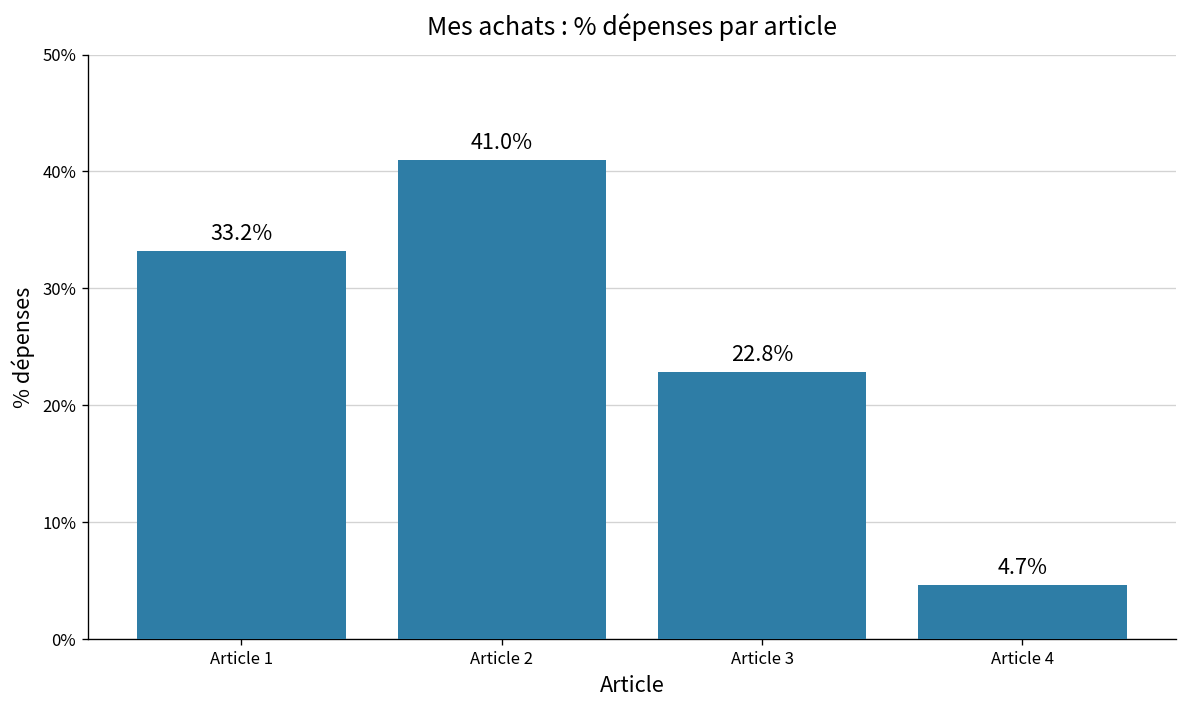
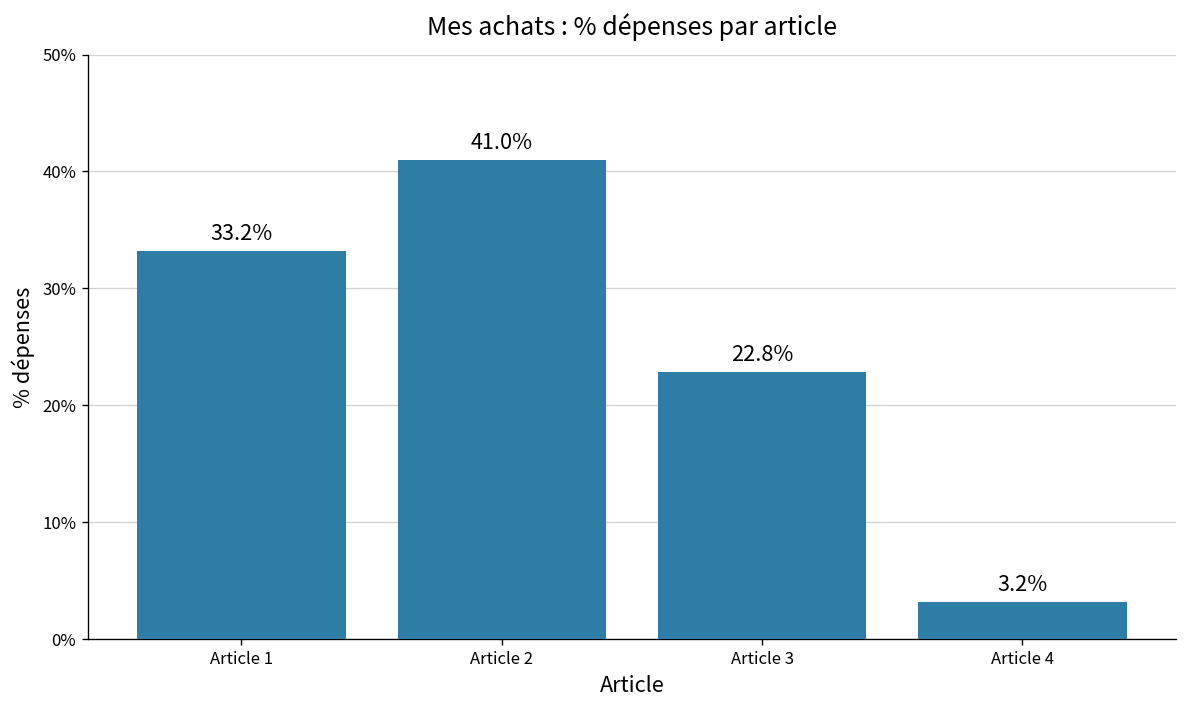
Article 4: 4.7% -> 3.2%
